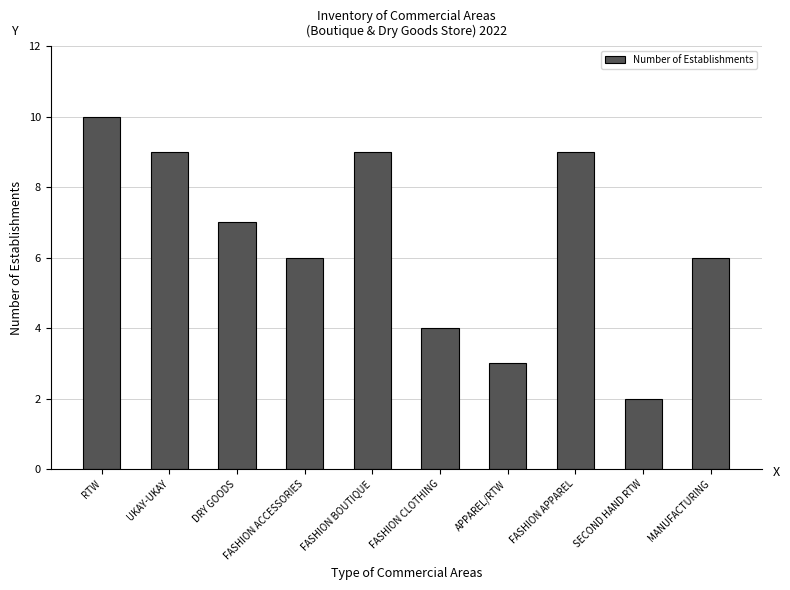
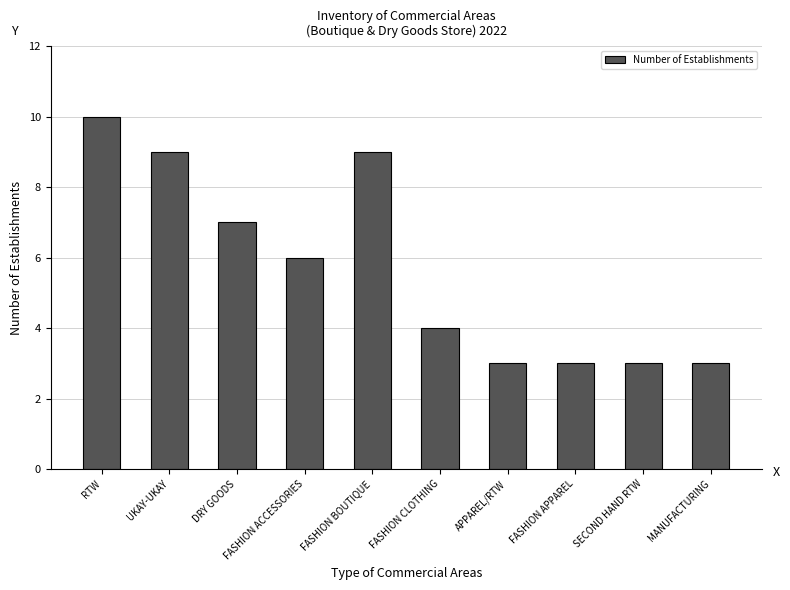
FASHION APPAREL: 9 -> 3
SECOND HAND RTW: 2 -> 3
MANUFACTURING: 6 -> 3
